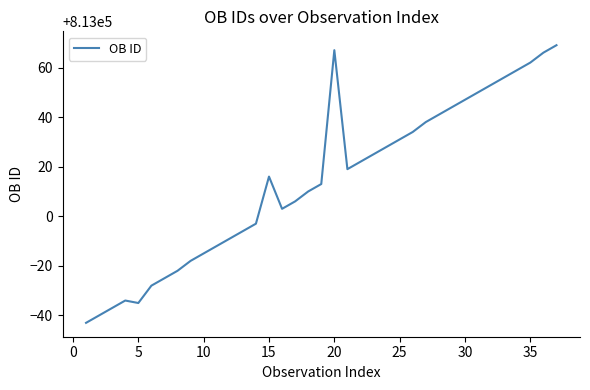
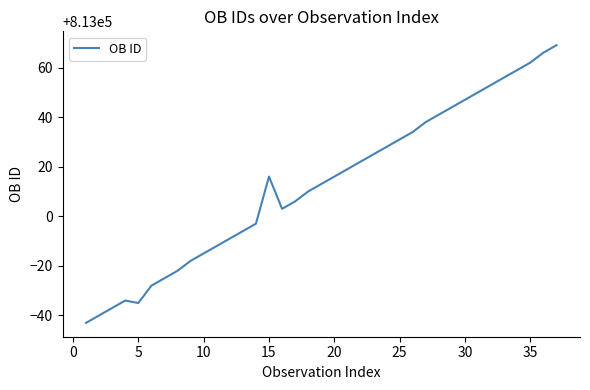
20: 813067 -> 813016
